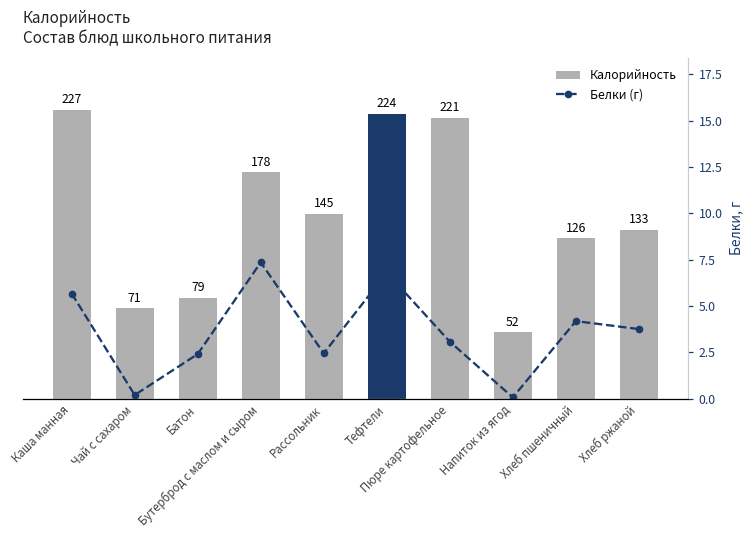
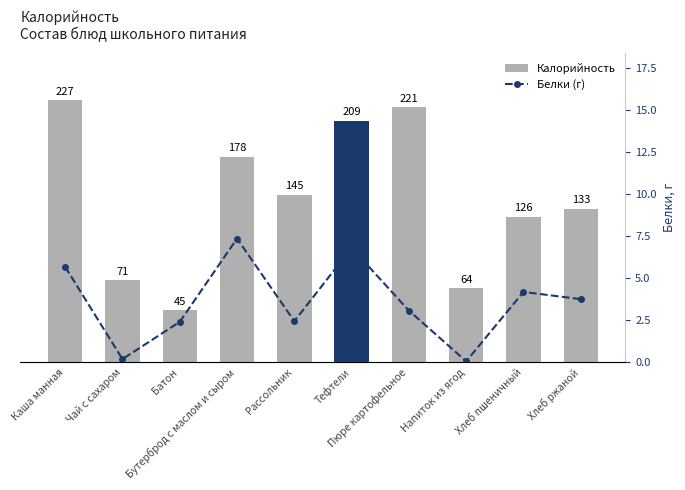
Калорийность, Батон: 79 -> 45
Калорийность, Тефтели: 224 -> 209
Калорийность, Напиток из ягод: 52 -> 64
